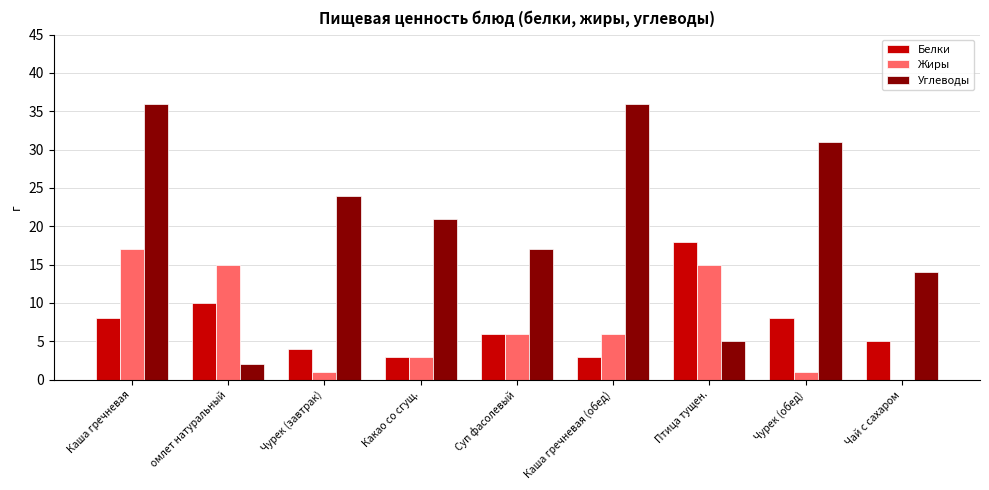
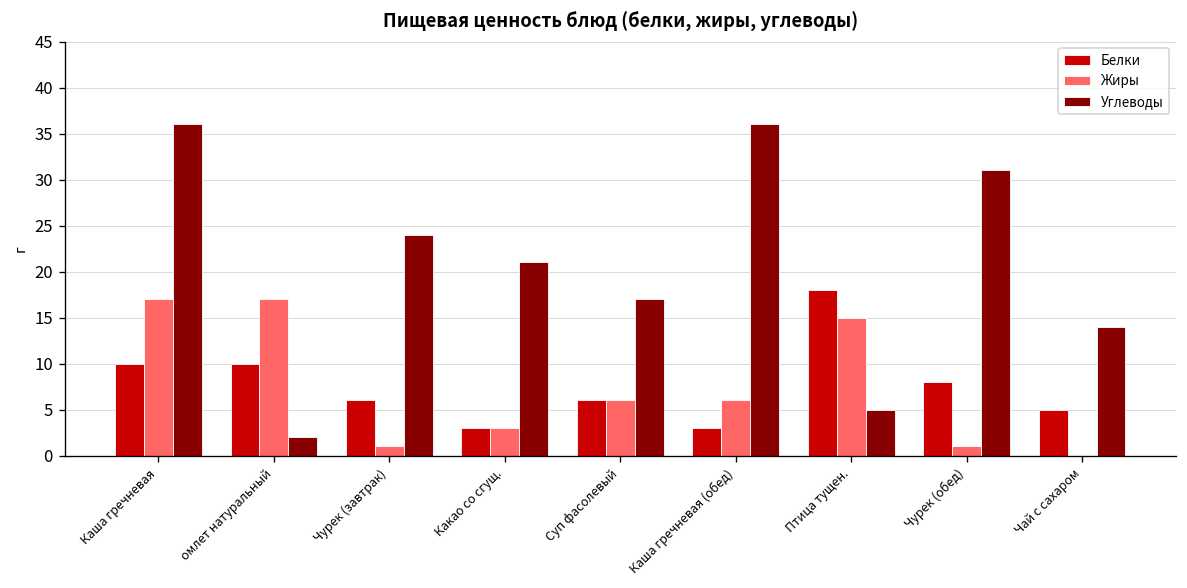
Белки, Каша гречневая: 8 -> 10
Жиры, омлет натуральный: 15 -> 17
Белки, Чурек (завтрак): 4 -> 6
